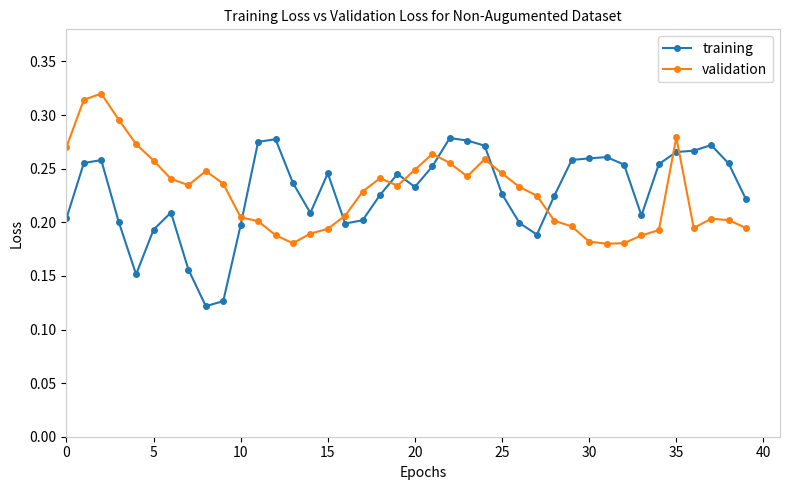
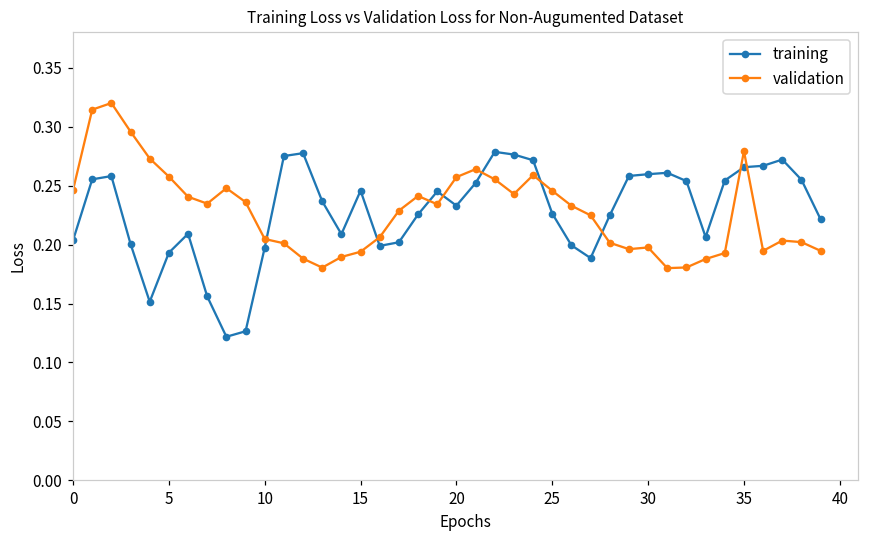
validation, 0: 0.270 -> 0.246
validation, 20: 0.249 -> 0.257
validation, 30: 0.182 -> 0.198
